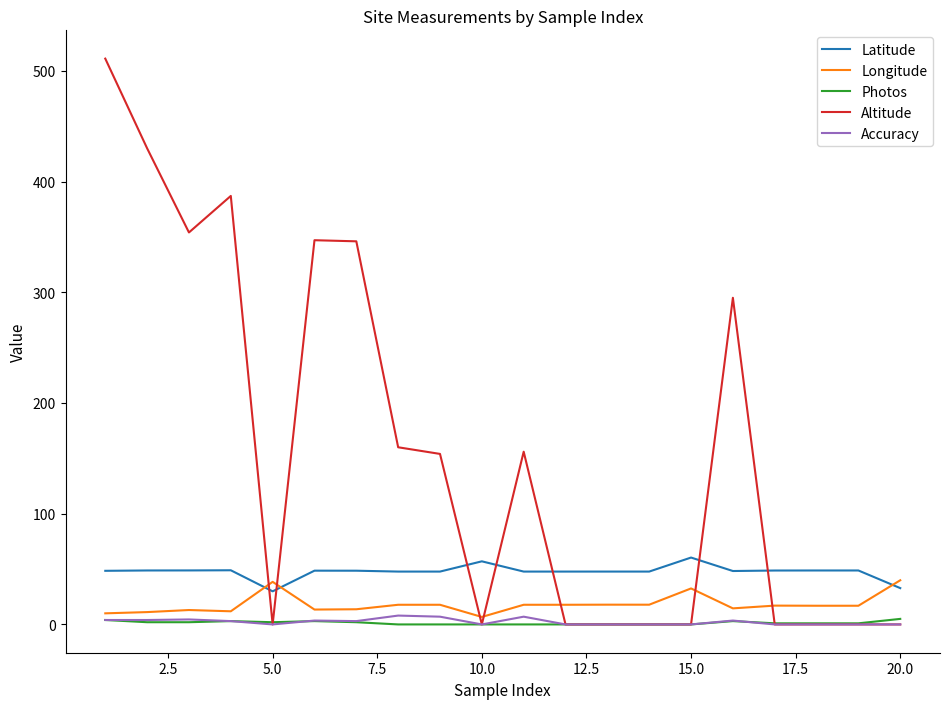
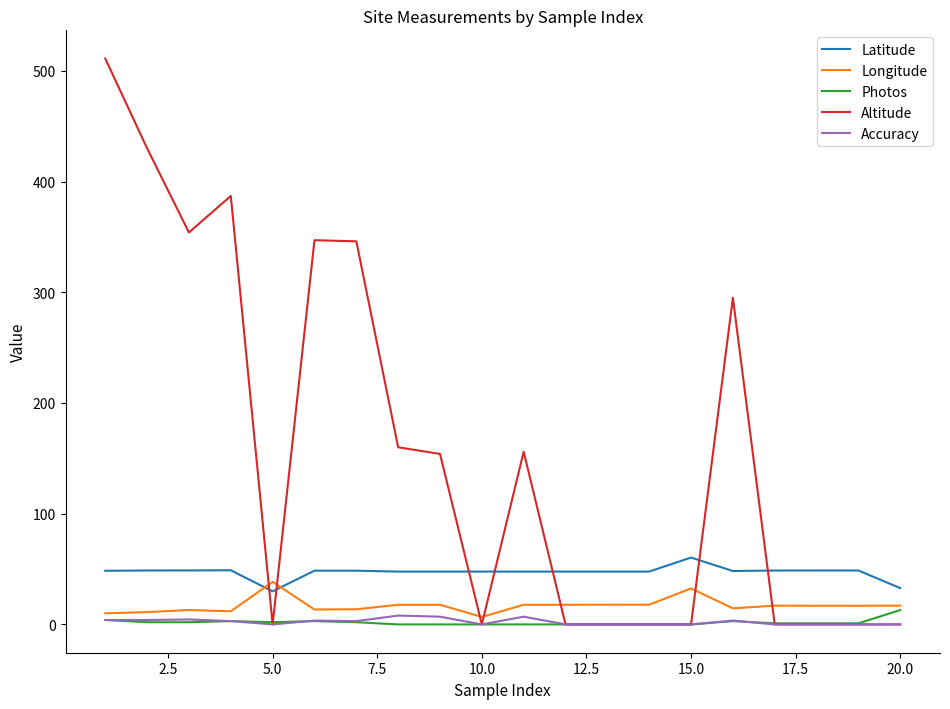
Latitude, 10.0: 57 -> 48
Longitude, 20.0: 40 -> 17
Photos, 20.0: 5 -> 13
